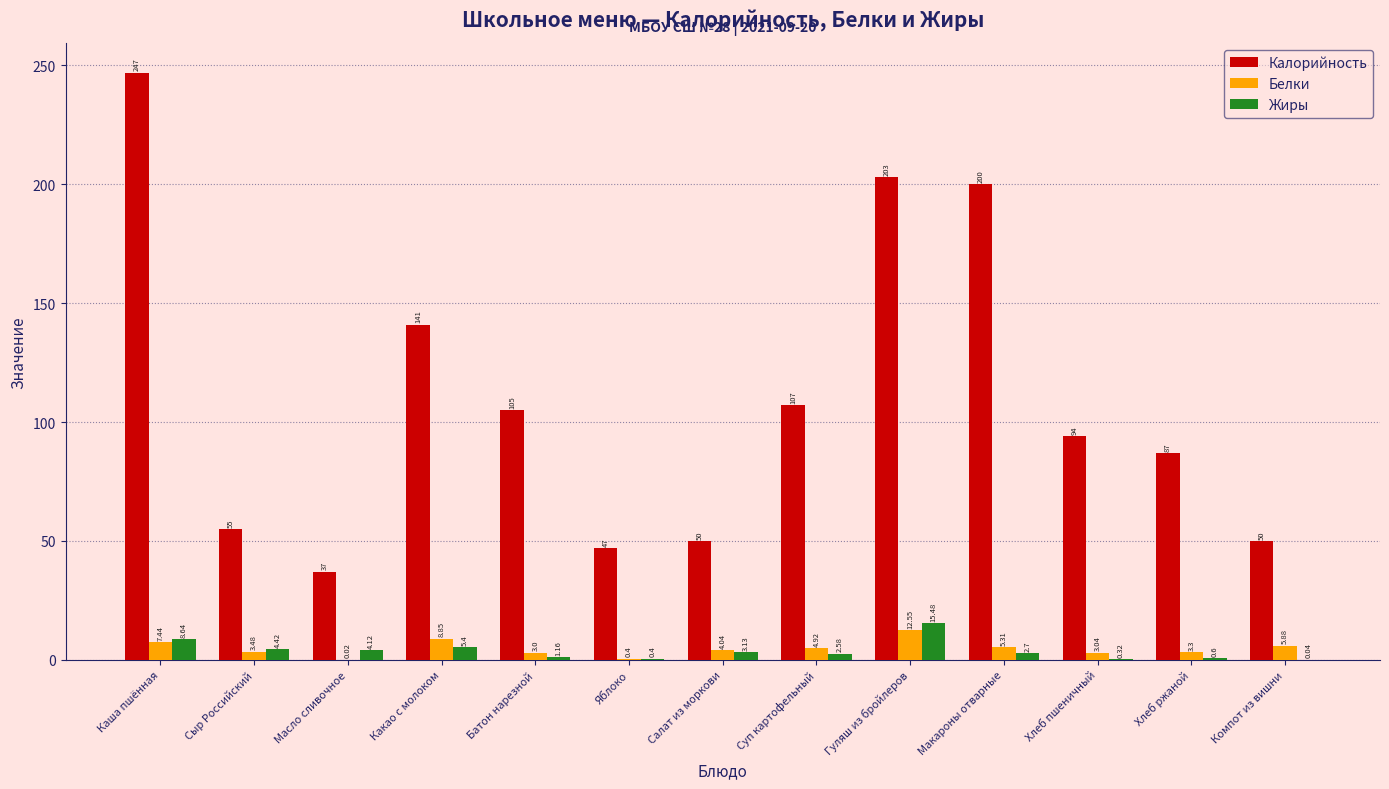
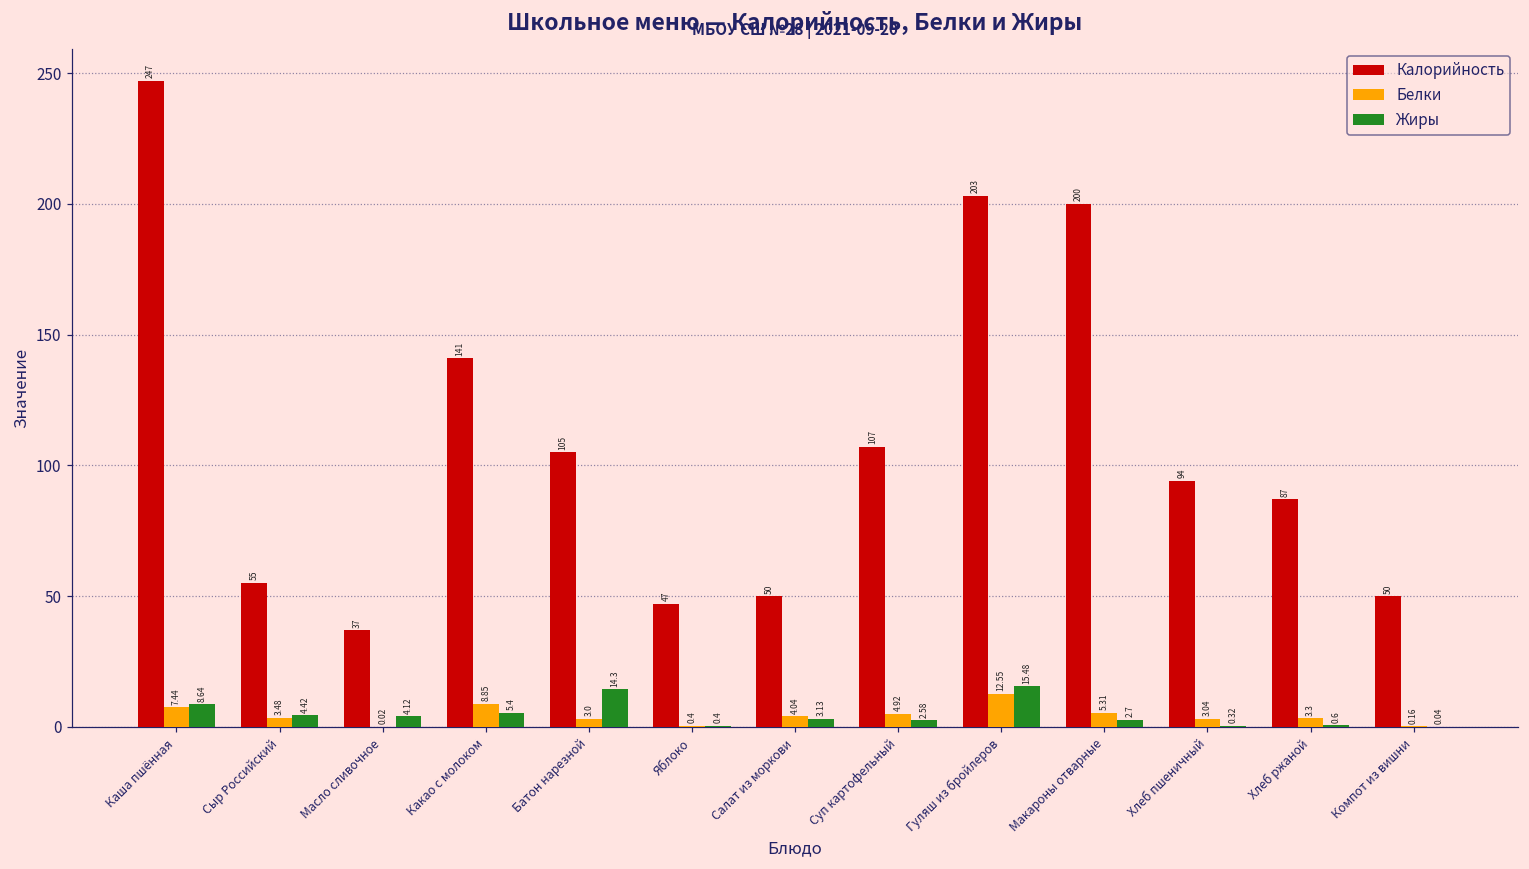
Жиры, Батон нарезной: 1.16 -> 14.3
Белки, Компот из вишни: 5.88 -> 0.16
